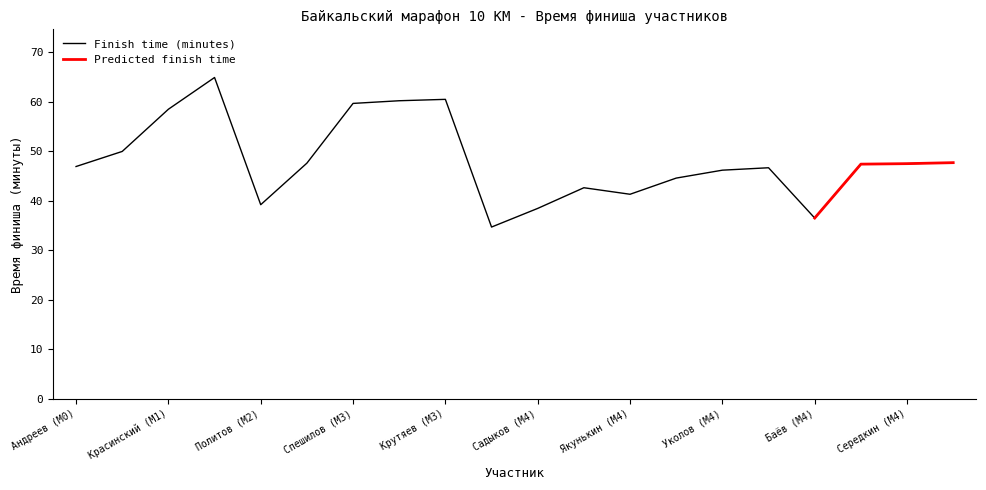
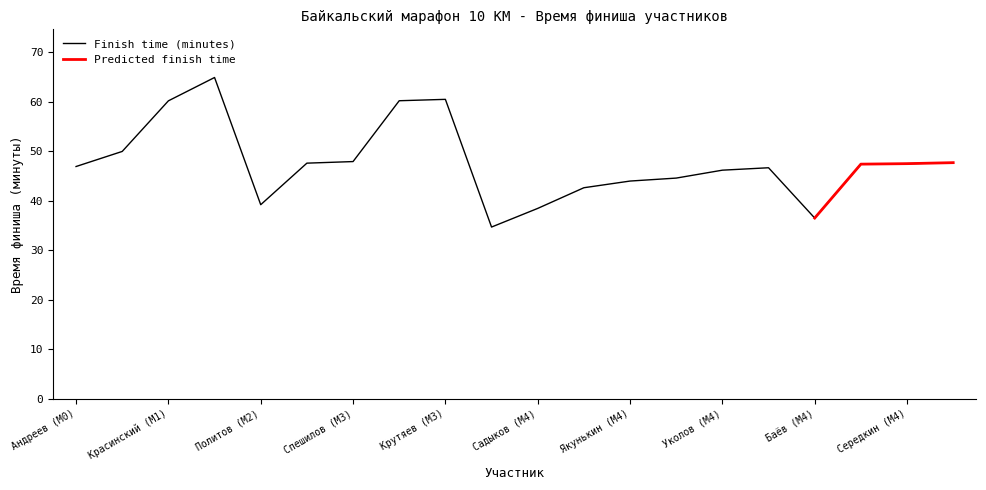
Finish time (minutes), Красинский (М1): 59 -> 60
Finish time (minutes), Спешилов (М3): 60 -> 48
Finish time (minutes), Якунькин (М4): 41 -> 44
